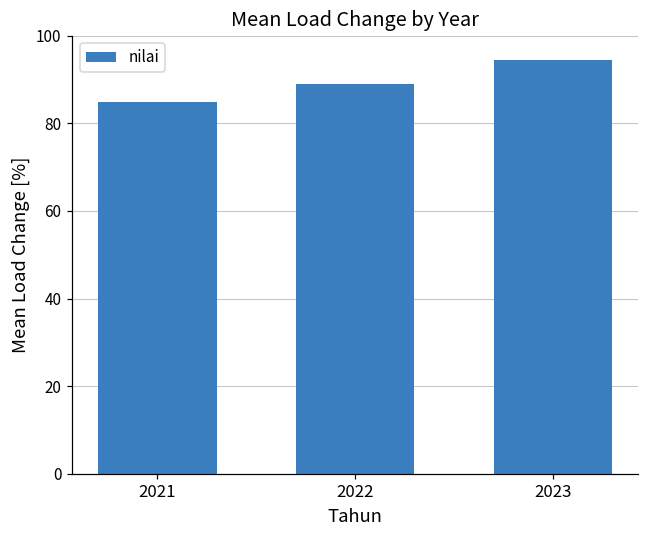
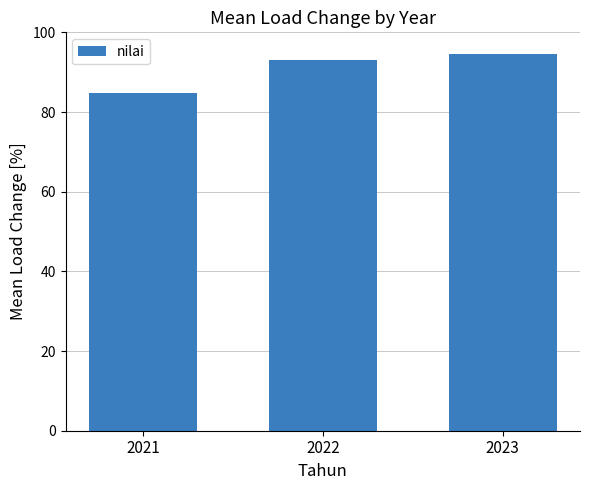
2022: 89 -> 93
